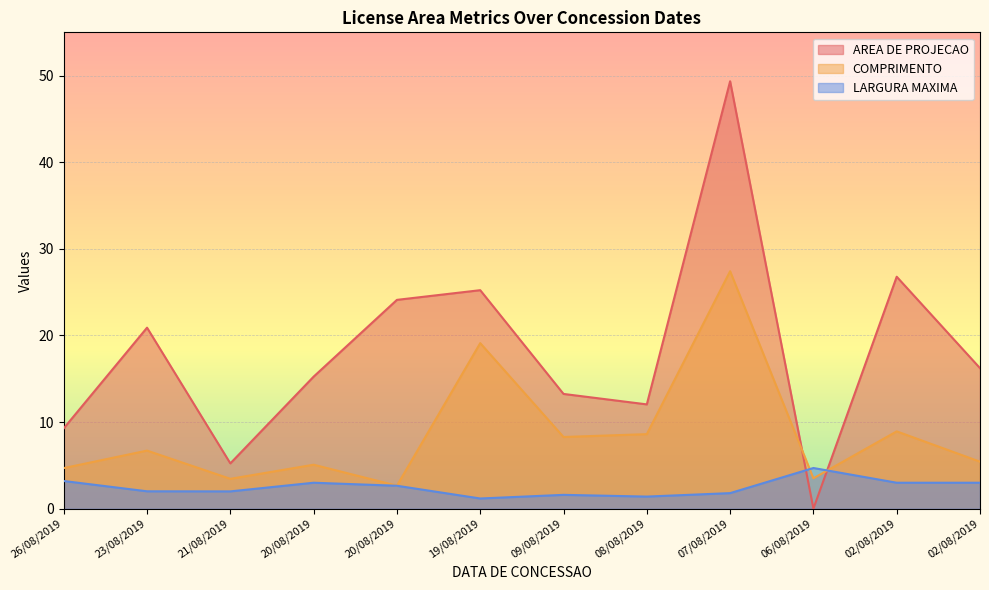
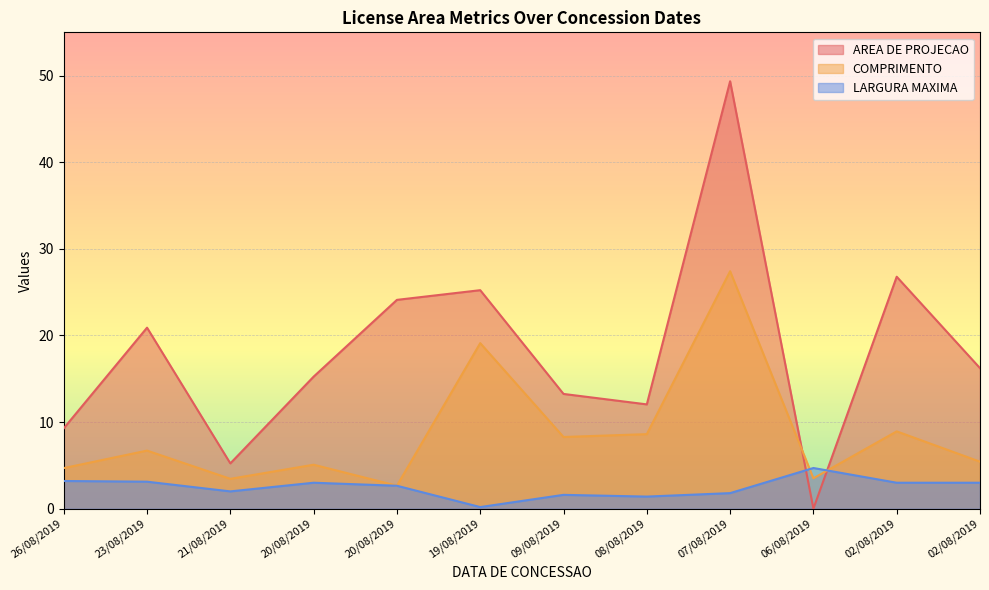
LARGURA MAXIMA, 23/08/2019: 2 -> 3
LARGURA MAXIMA, 19/08/2019: 1 -> 0
